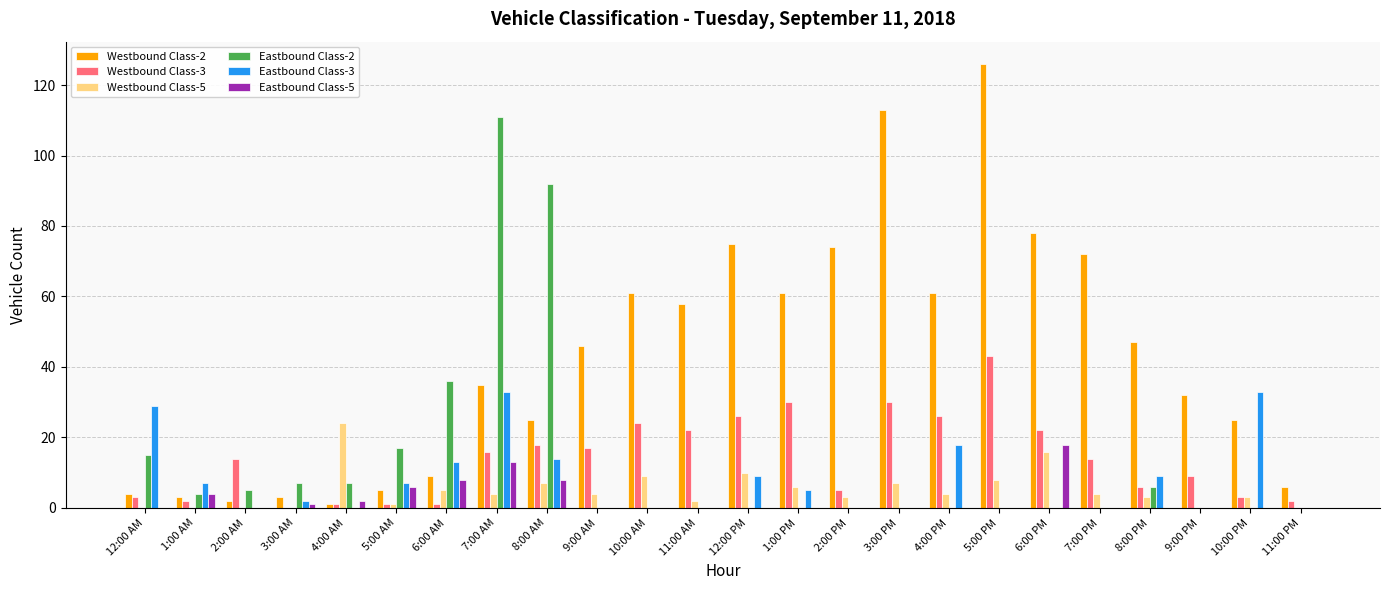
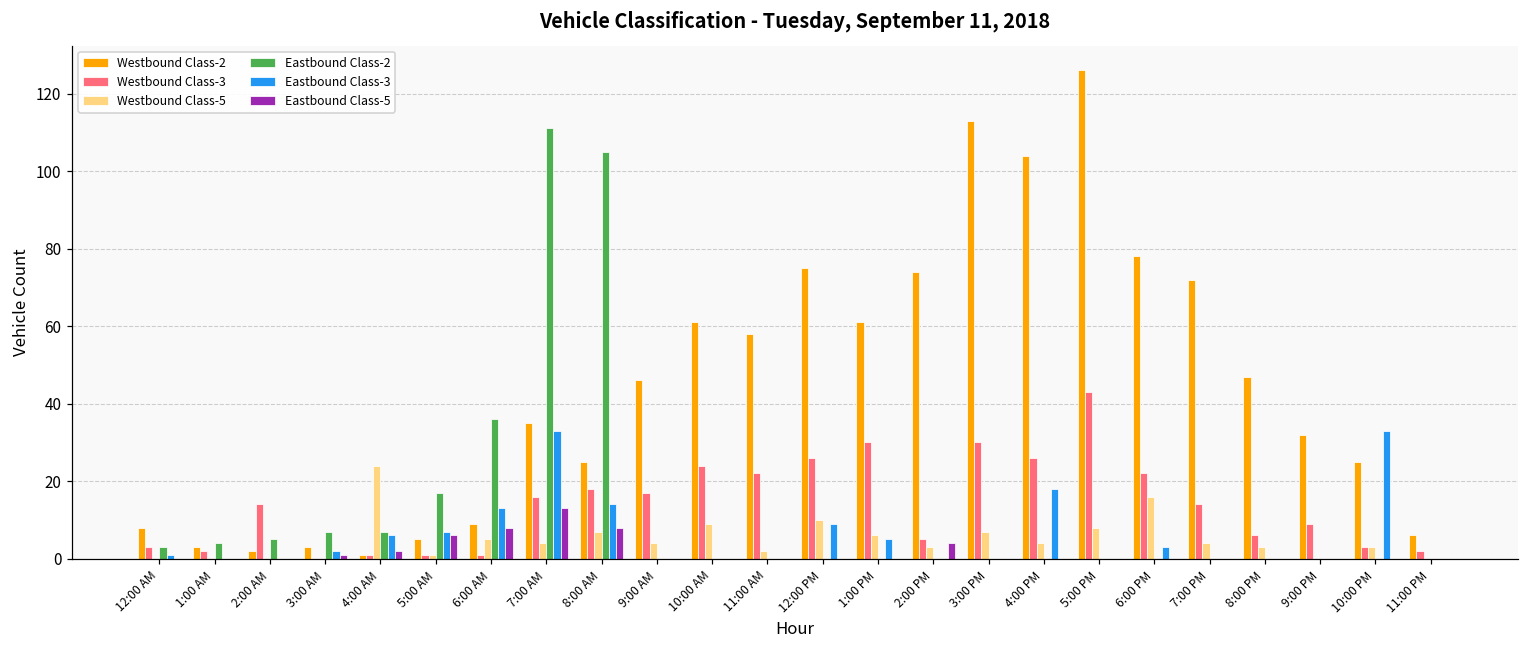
Westbound Class-2, 12:00 AM: 4 -> 8
Eastbound Class-2, 12:00 AM: 15 -> 3
Eastbound Class-3, 12:00 AM: 29 -> 1
Eastbound Class-3, 1:00 AM: 7 -> 0
Eastbound Class-5, 1:00 AM: 4 -> 0
Eastbound Class-3, 4:00 AM: 0 -> 6
Eastbound Class-2, 8:00 AM: 92 -> 105
Eastbound Class-5, 2:00 PM: 0 -> 4
Westbound Class-2, 4:00 PM: 61 -> 104
Eastbound Class-3, 6:00 PM: 0 -> 3
Eastbound Class-5, 6:00 PM: 18 -> 0
Eastbound Class-2, 8:00 PM: 6 -> 0
Eastbound Class-3, 8:00 PM: 9 -> 0
